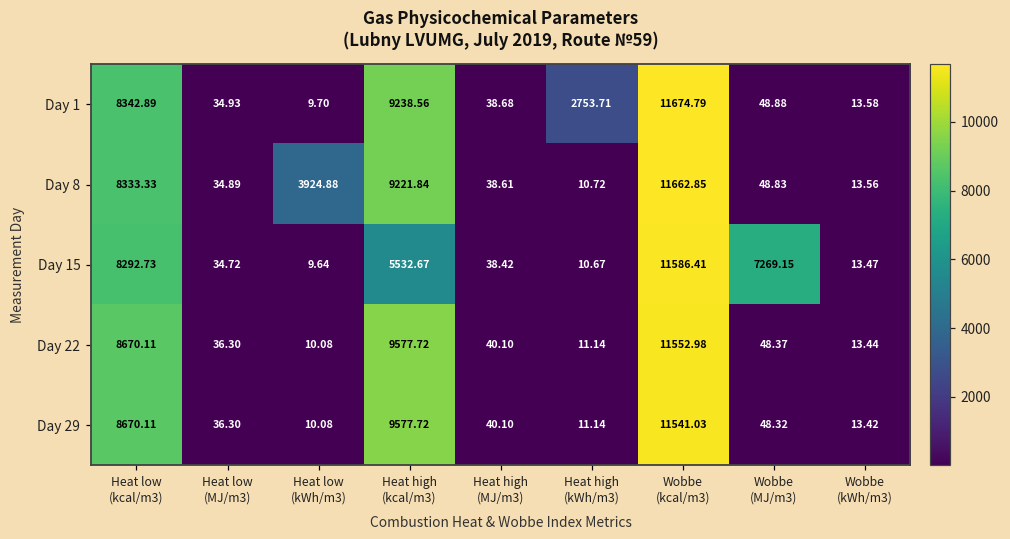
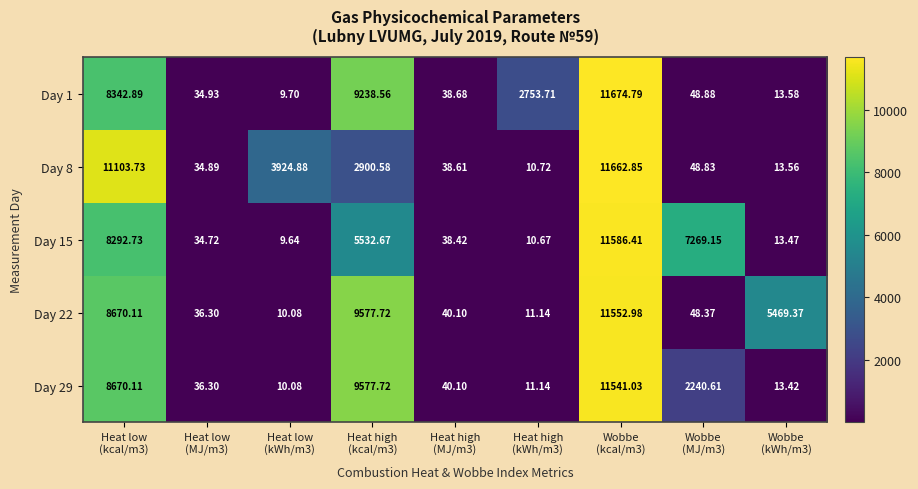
Day 8, Heat low (kcal/m3): 8333.33 -> 11103.73
Day 8, Heat high (kcal/m3): 9221.84 -> 2900.58
Day 22, Wobbe (kWh/m3): 13.44 -> 5469.37
Day 29, Wobbe (MJ/m3): 48.32 -> 2240.61
